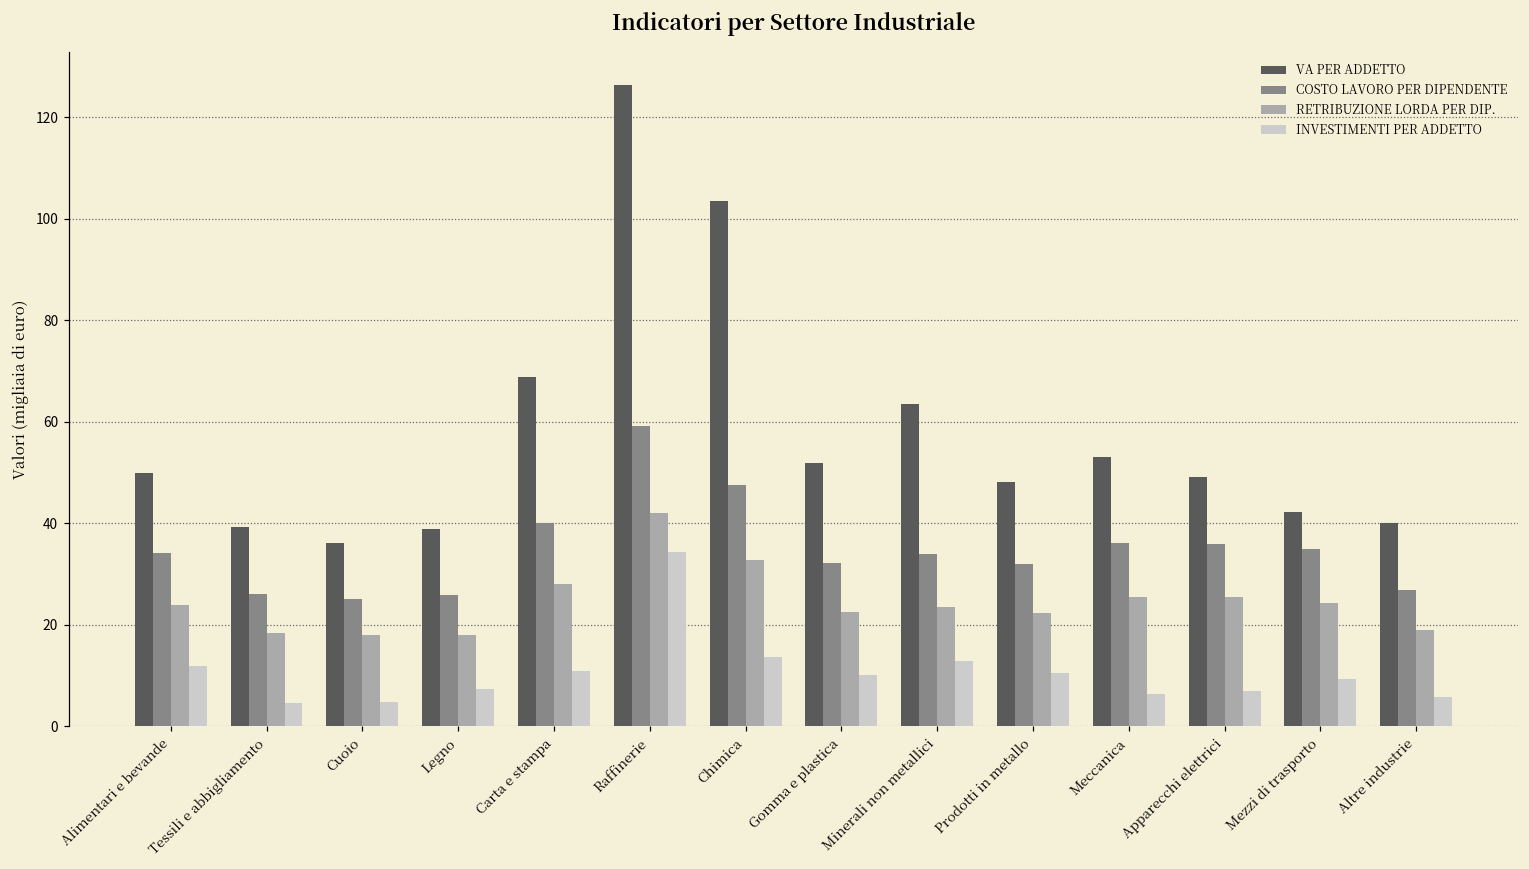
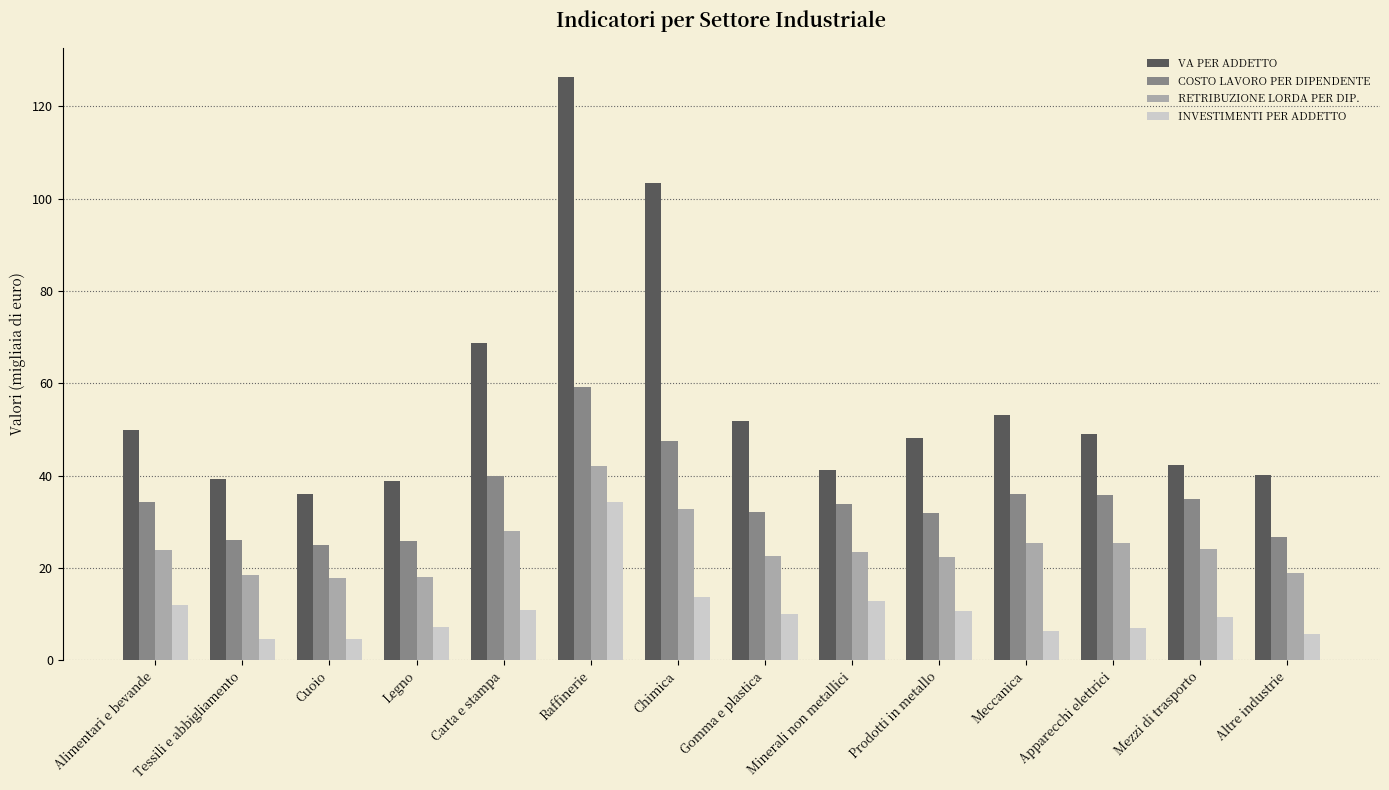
VA PER ADDETTO, Minerali non metallici: 63 -> 41
